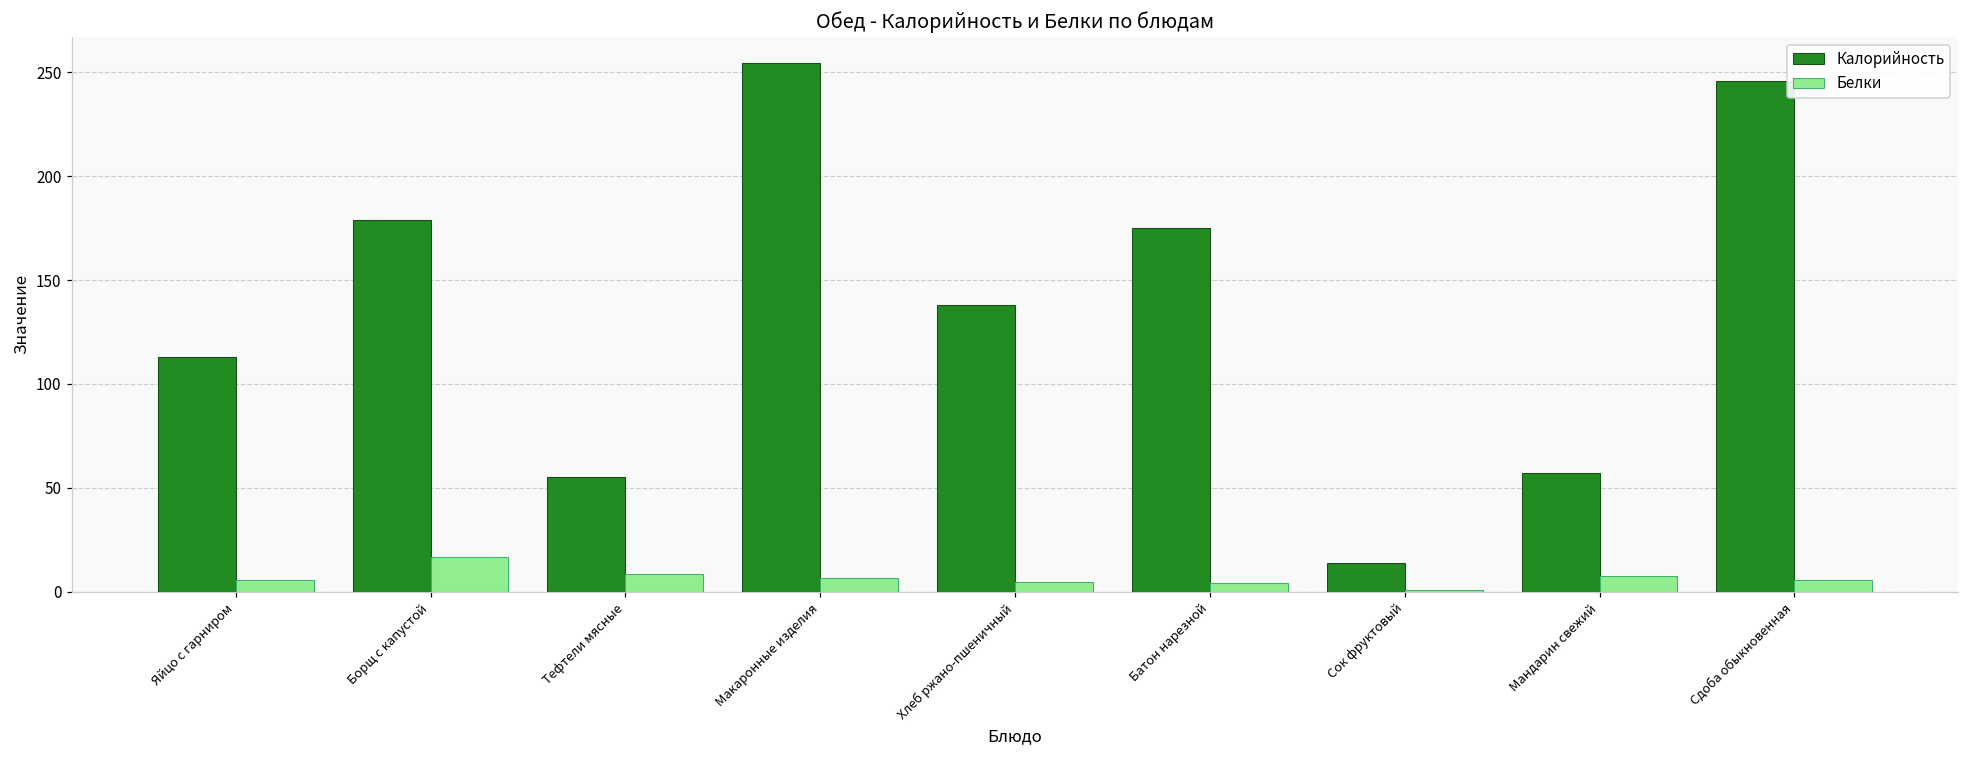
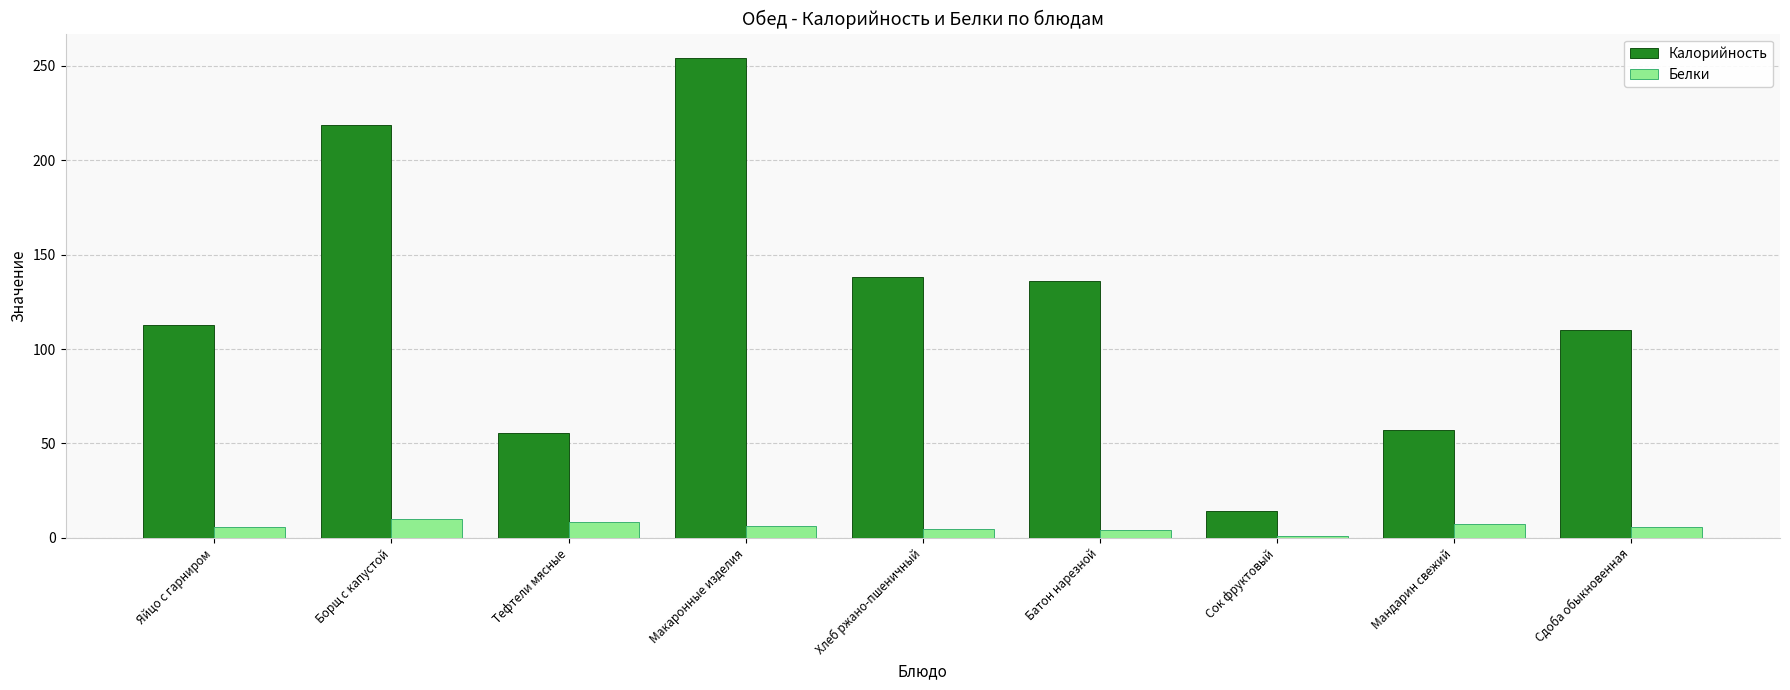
Калорийность, Борщ с капустой: 179 -> 219
Белки, Борщ с капустой: 17 -> 10
Калорийность, Батон нарезной: 175 -> 136
Калорийность, Сдоба обыкновенная: 246 -> 110
